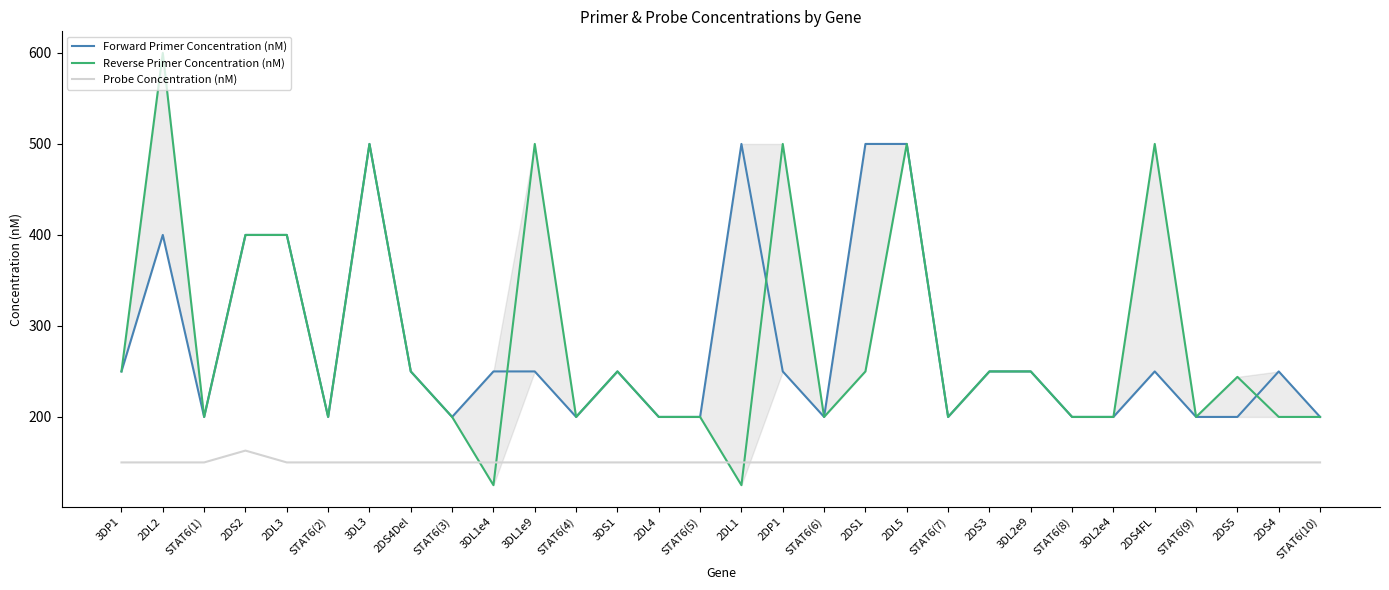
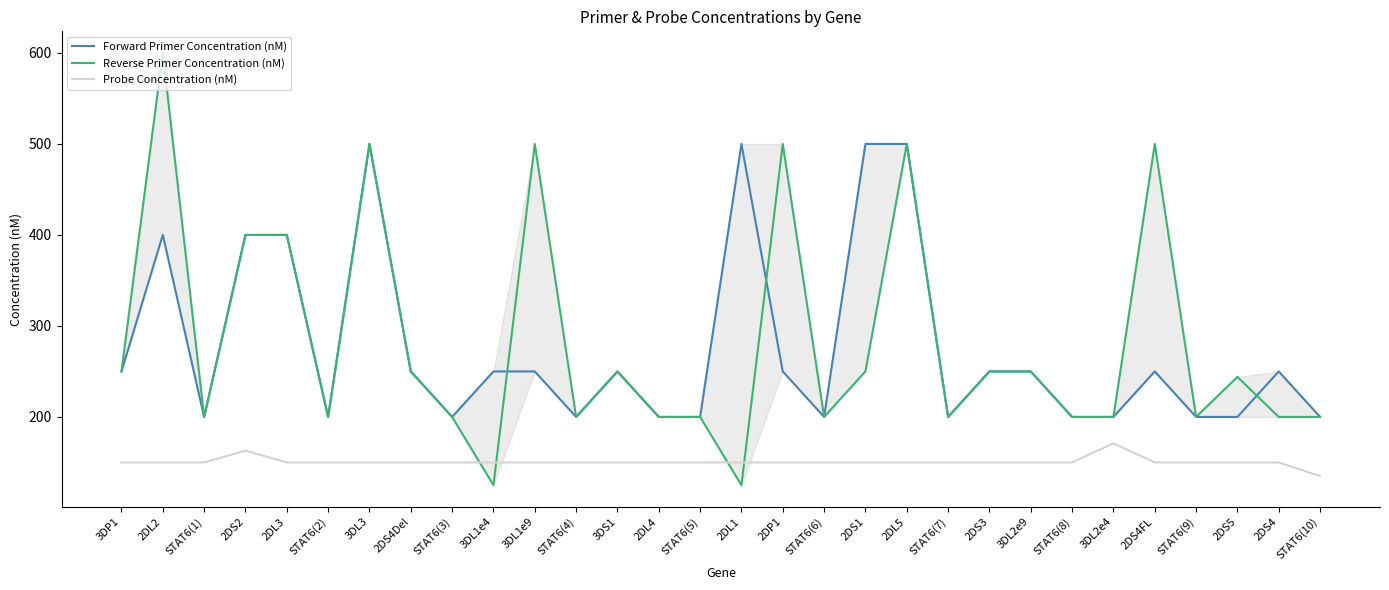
Probe Concentration (nM), 3DL2e4: 150 -> 170
Probe Concentration (nM), STAT6(10): 150 -> 140
